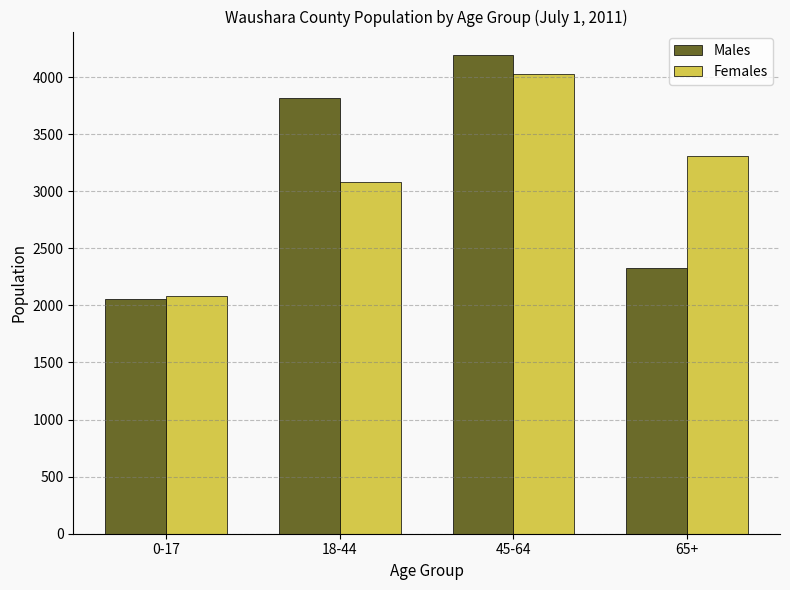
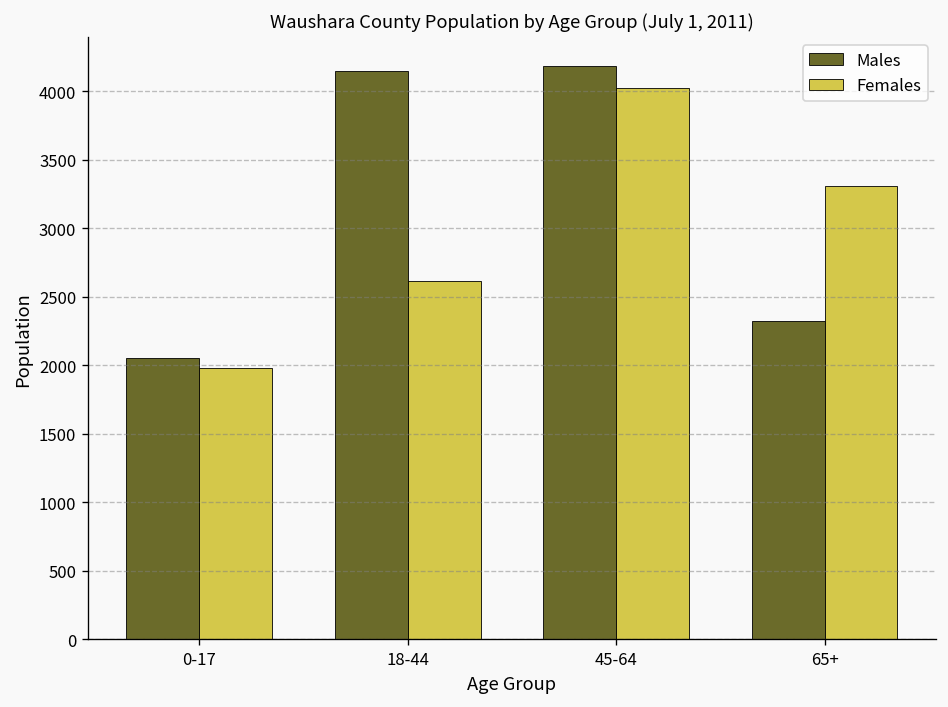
Females, 0-17: 2080 -> 1980
Males, 18-44: 3820 -> 4150
Females, 18-44: 3090 -> 2620
